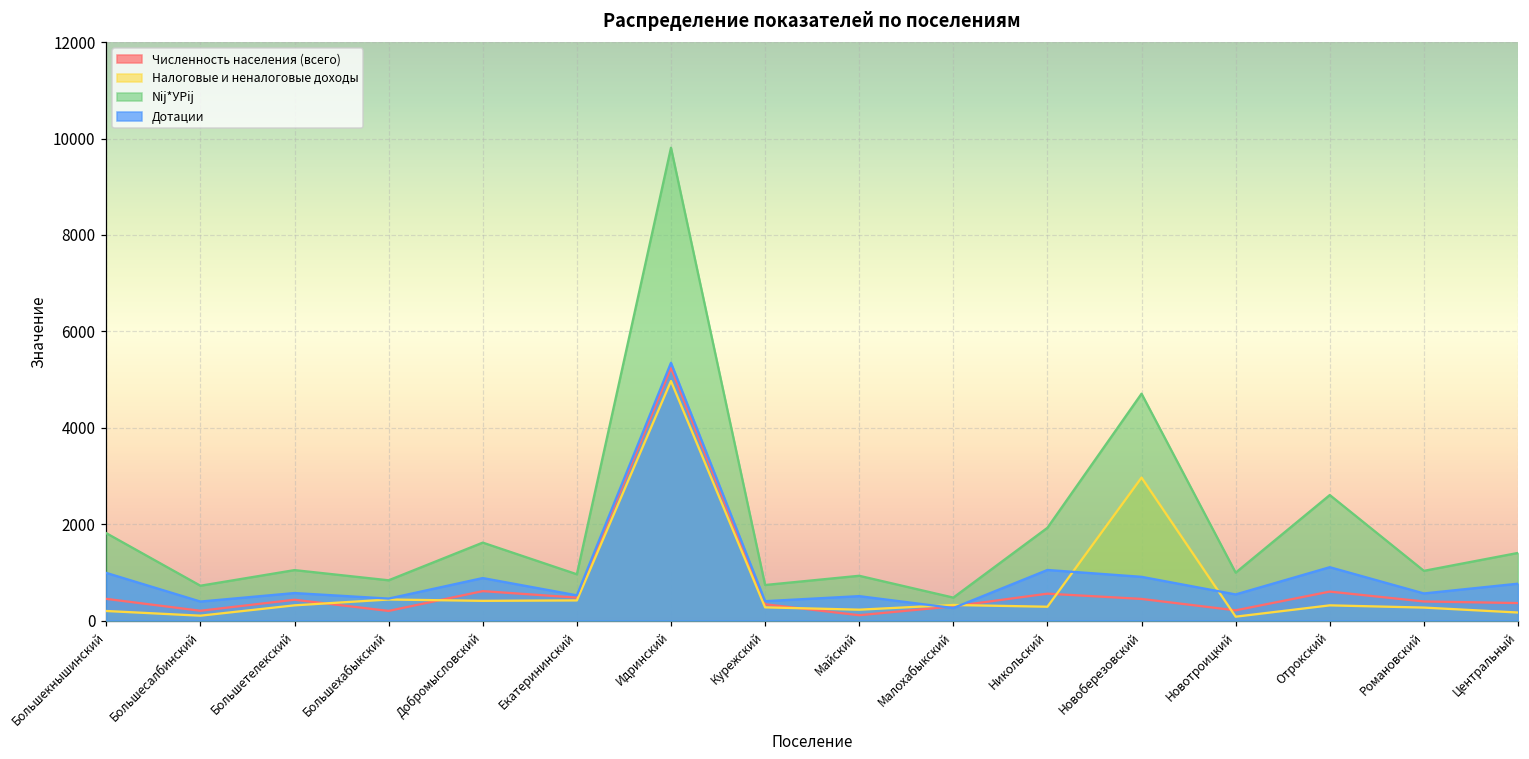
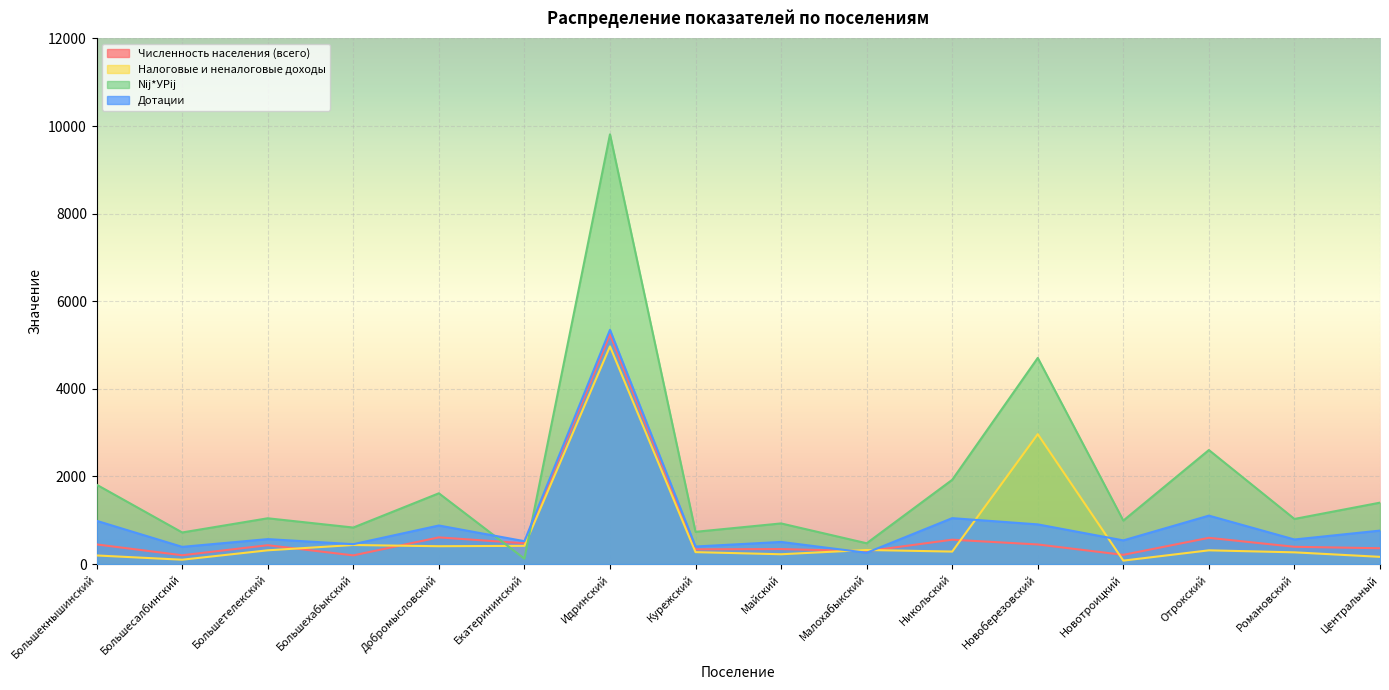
Nij*УРij, Екатерининский: 1000 -> 100
Численность населения (всего), Майский: 100 -> 300
